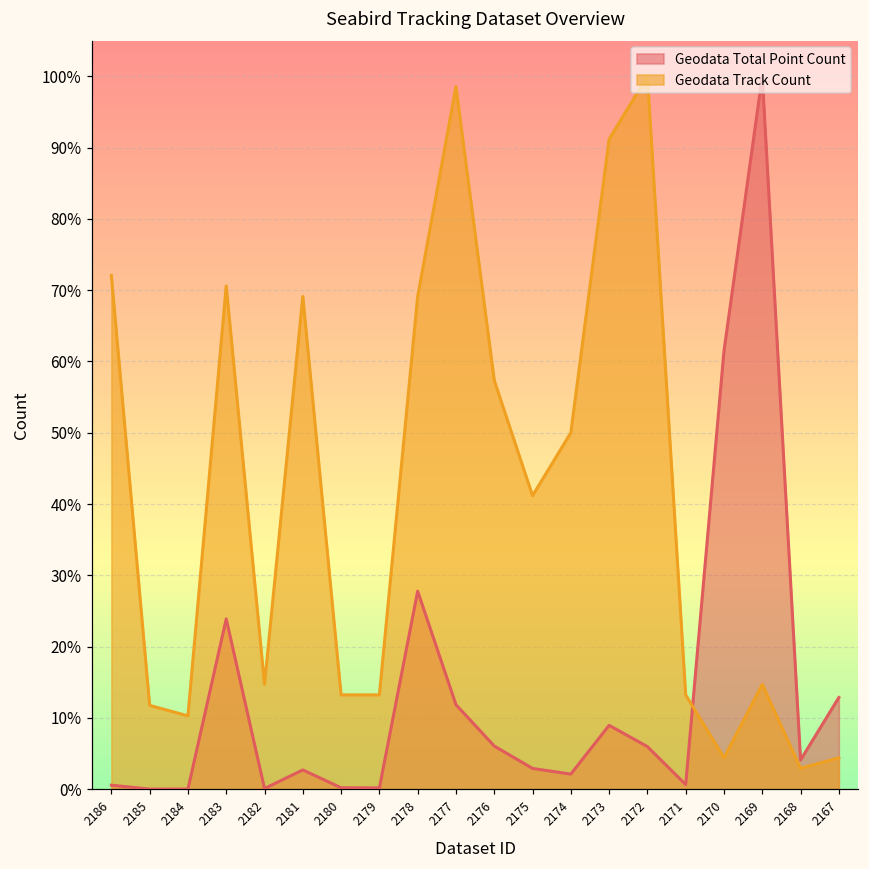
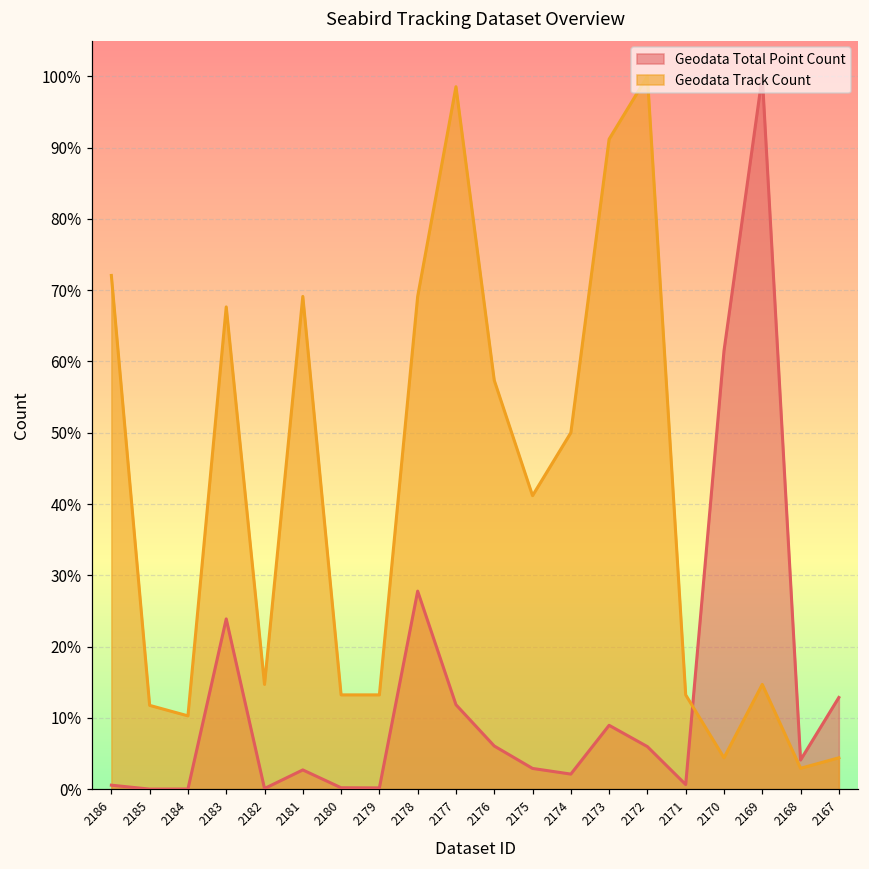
Geodata Track Count, 2183: 71% -> 68%
